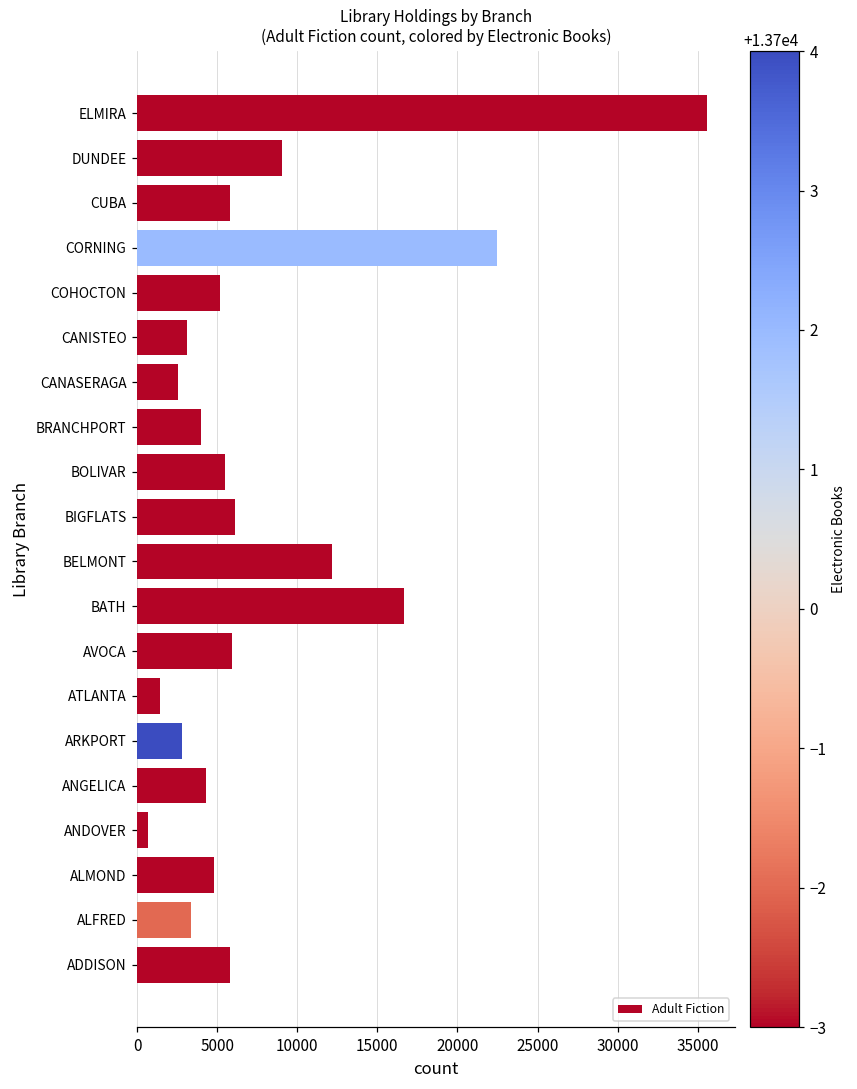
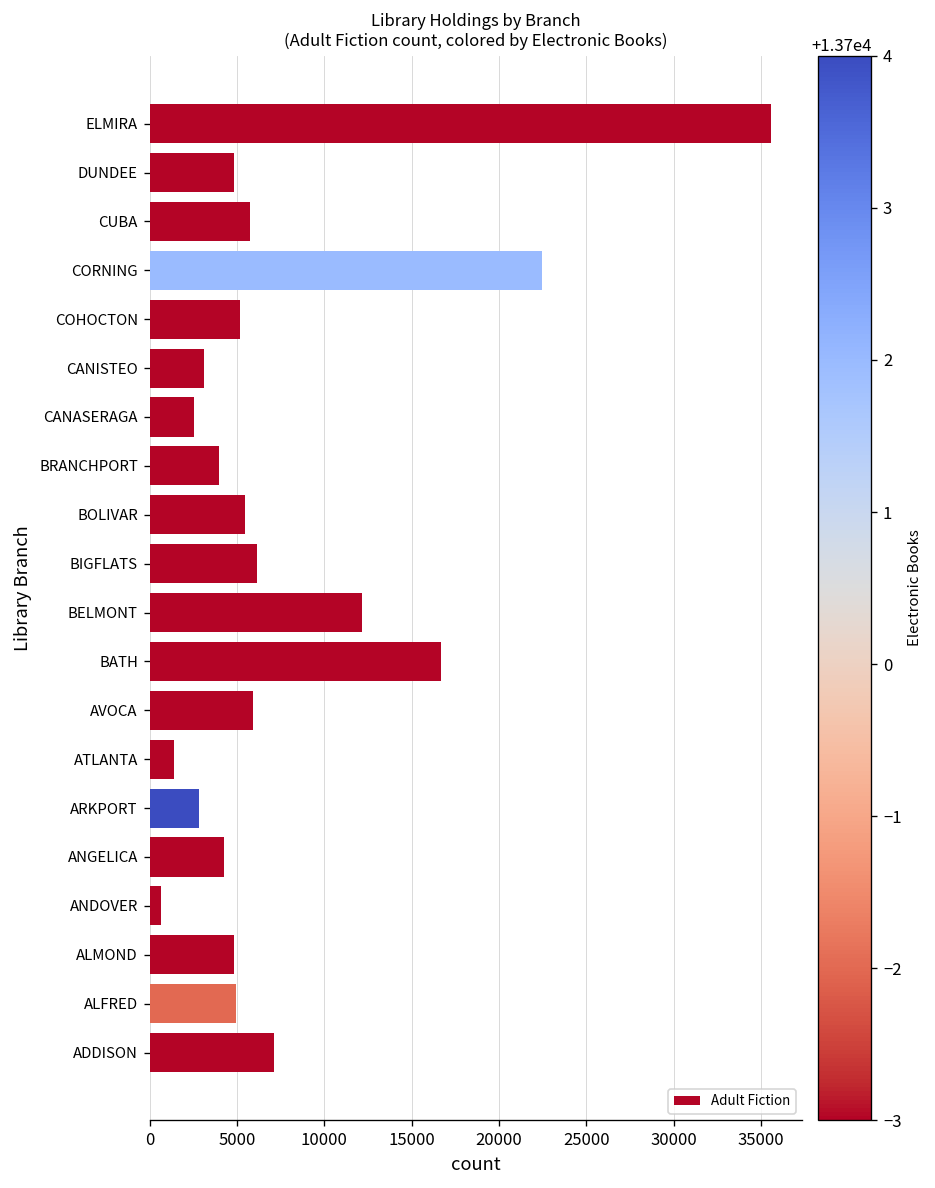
DUNDEE: 9000 -> 4800
ALFRED: 3400 -> 5000
ADDISON: 5800 -> 7100
